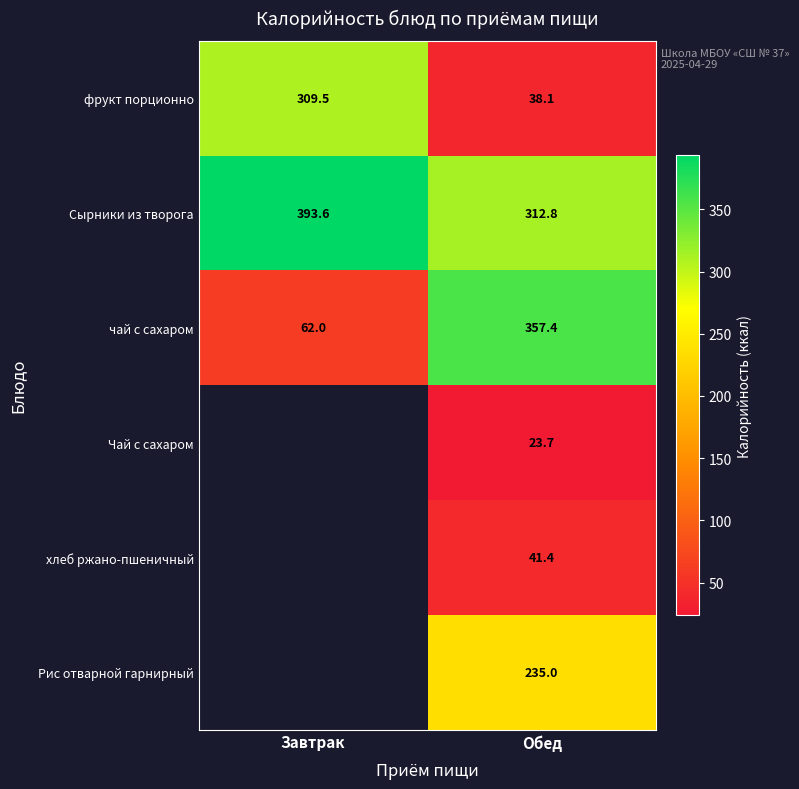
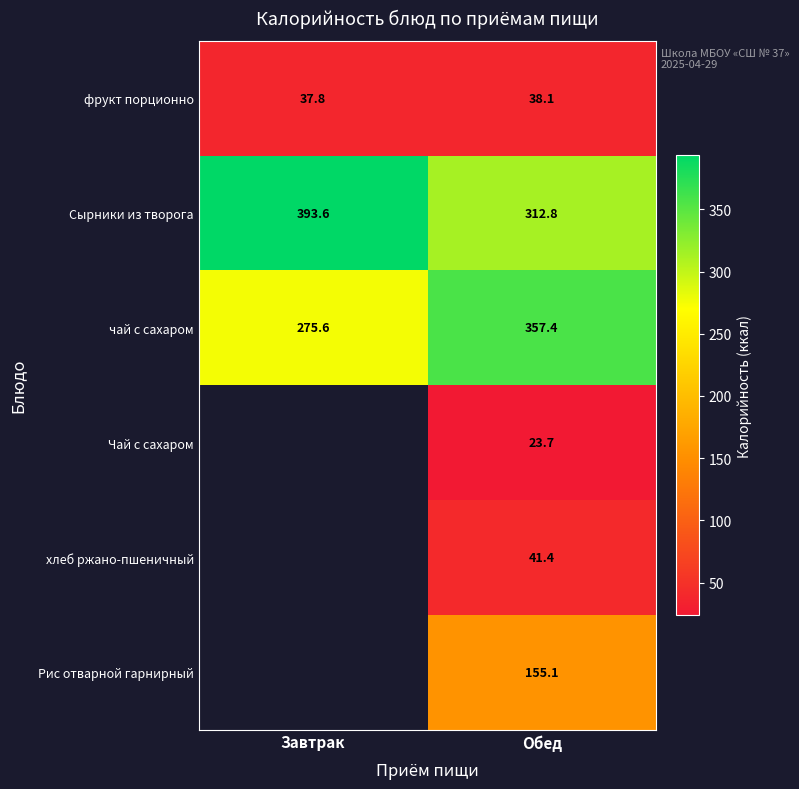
фрукт порционно, Завтрак: 309.5 -> 37.8
чай с сахаром, Завтрак: 62.0 -> 275.6
Рис отварной гарнирный, Обед: 235.0 -> 155.1
